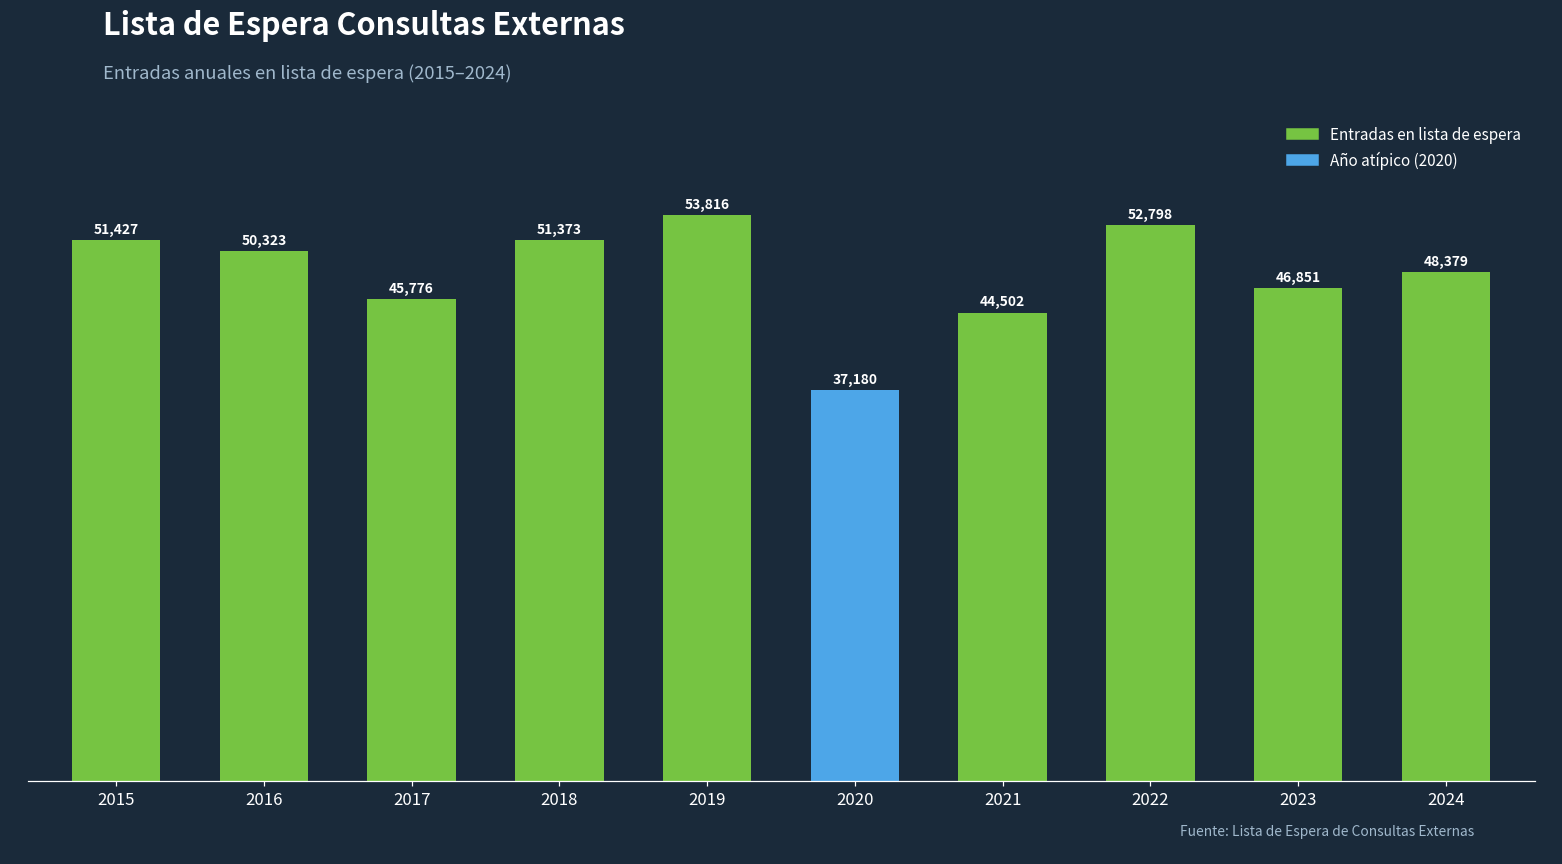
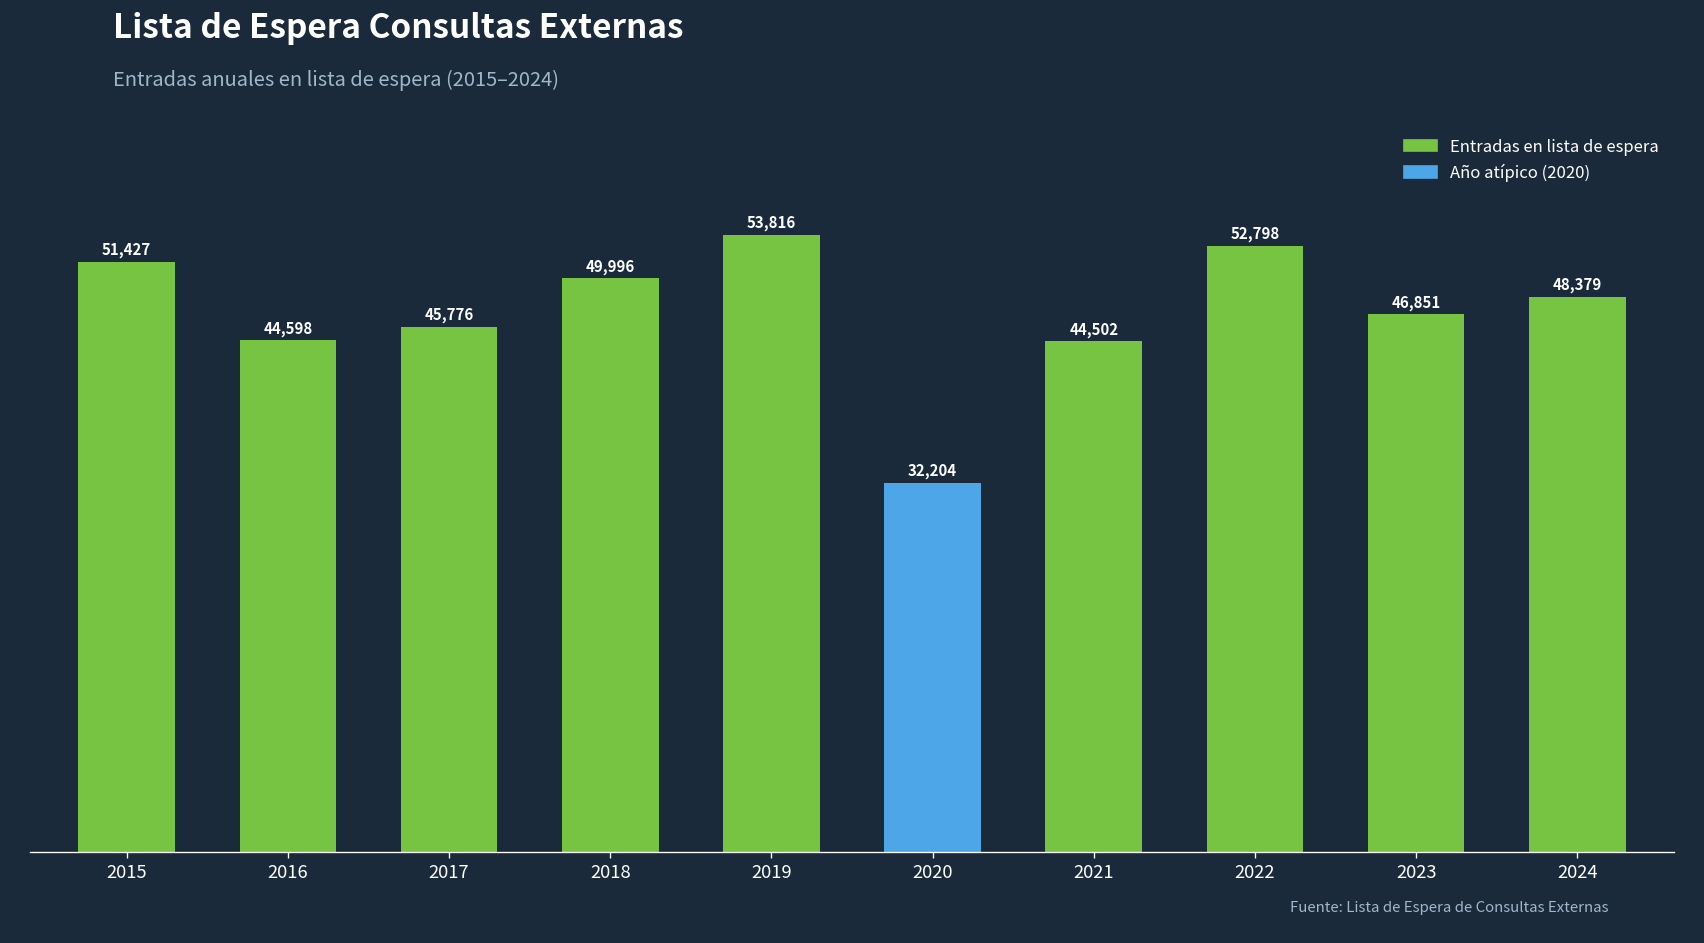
2016: 50,323 -> 44,598
2018: 51,373 -> 49,996
2020: 37,180 -> 32,204
